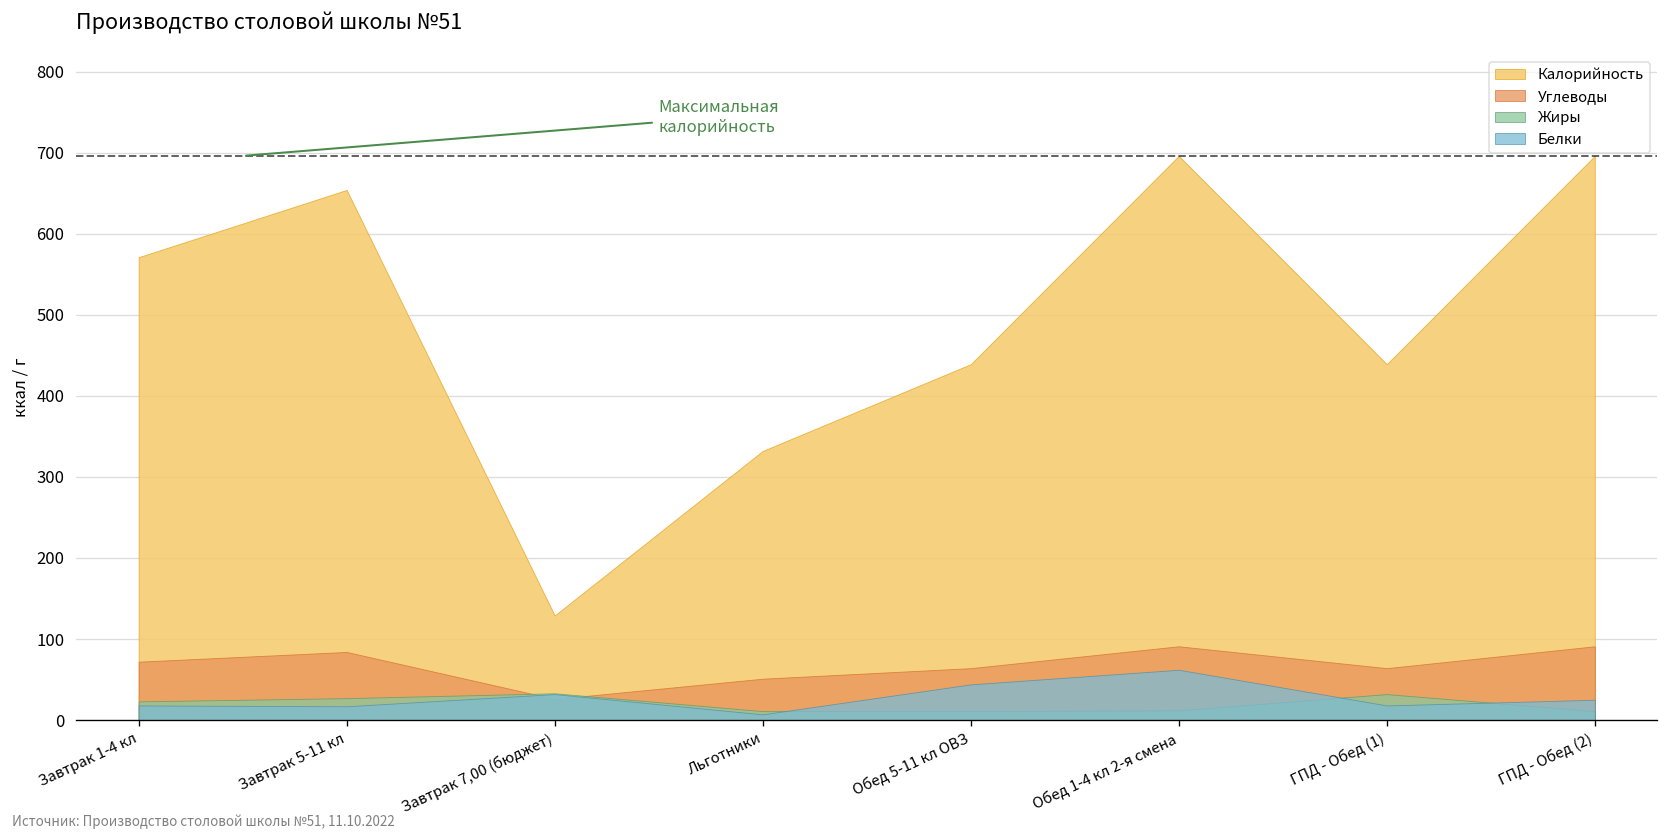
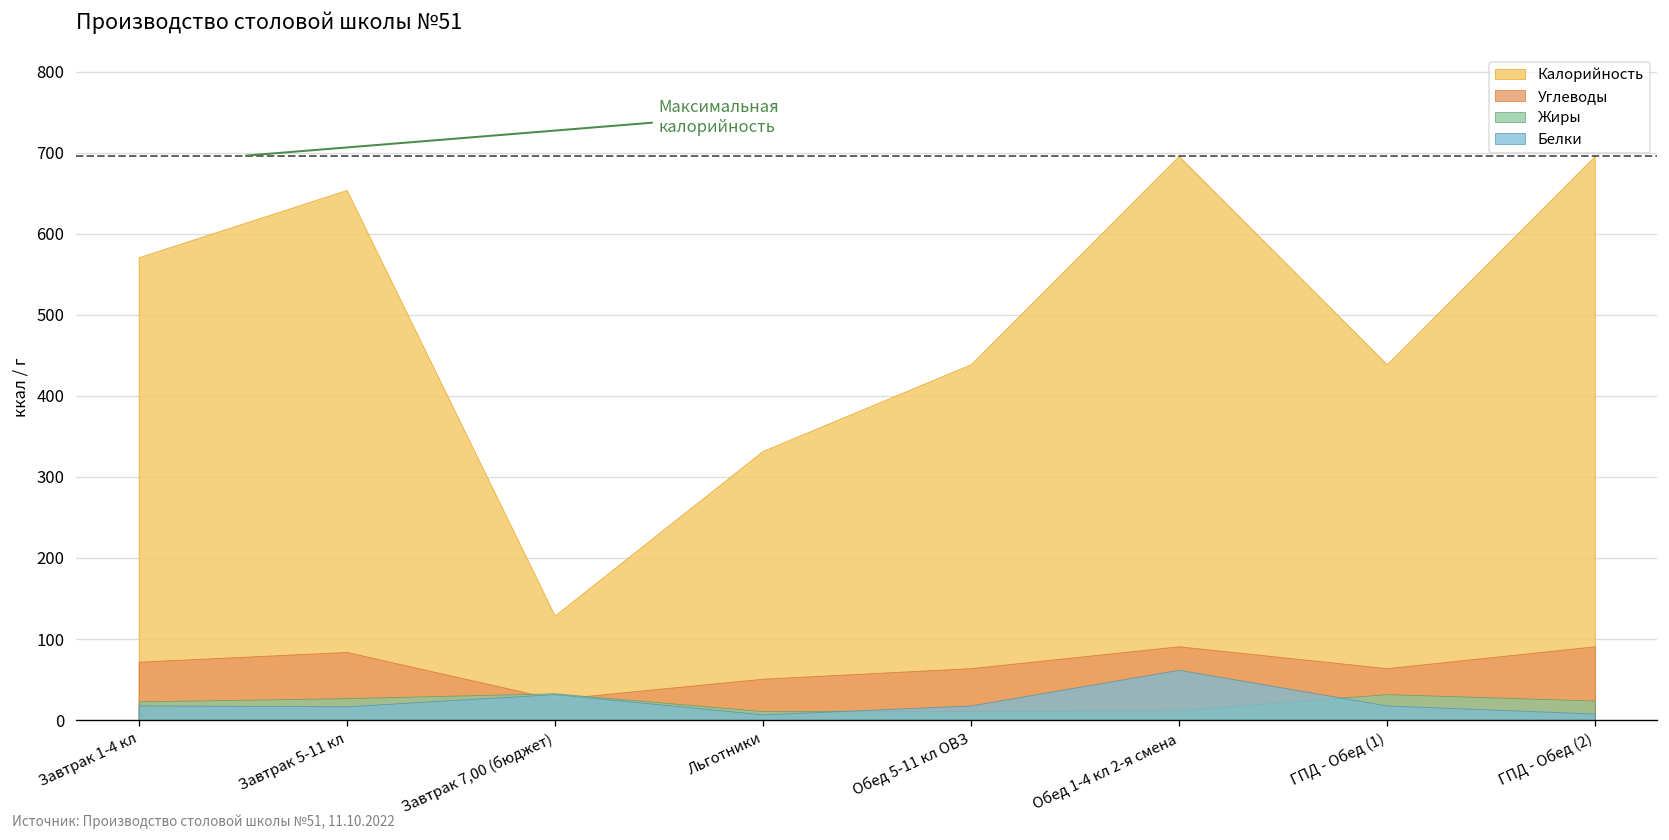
Белки, Обед 5-11 кл ОВЗ: 40 -> 20
Жиры, ГПД - Обед (2): 10 -> 20
Белки, ГПД - Обед (2): 30 -> 10
